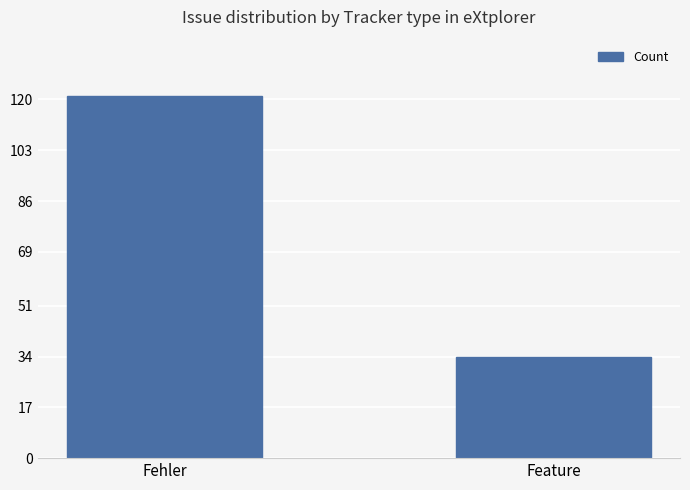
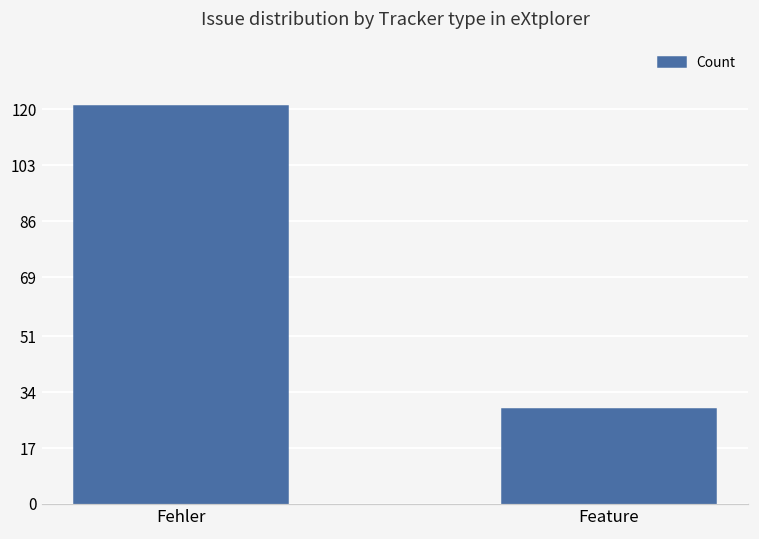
Feature: 34 -> 29
